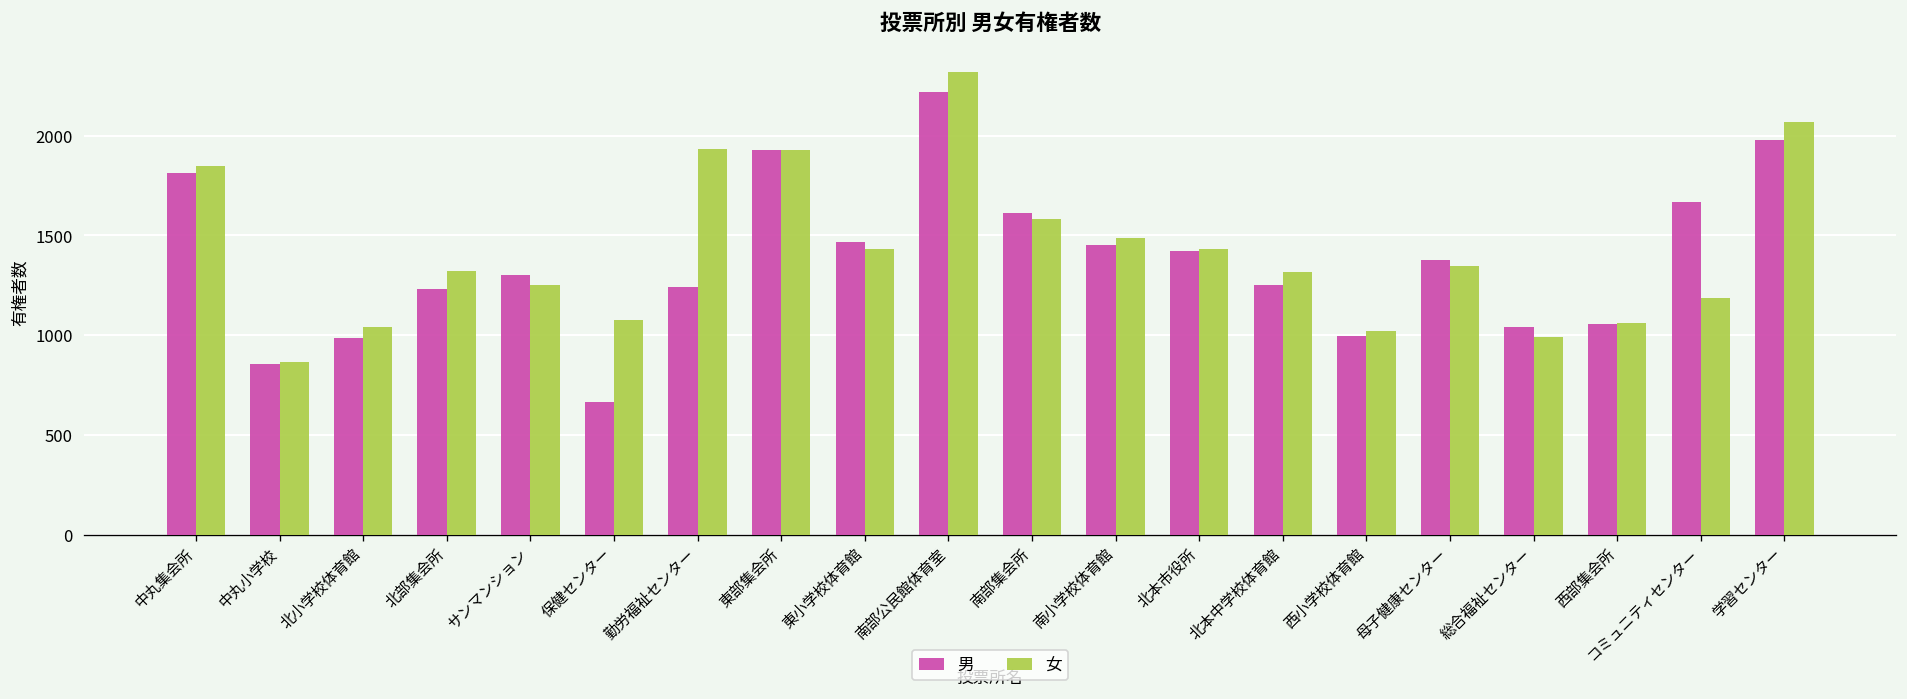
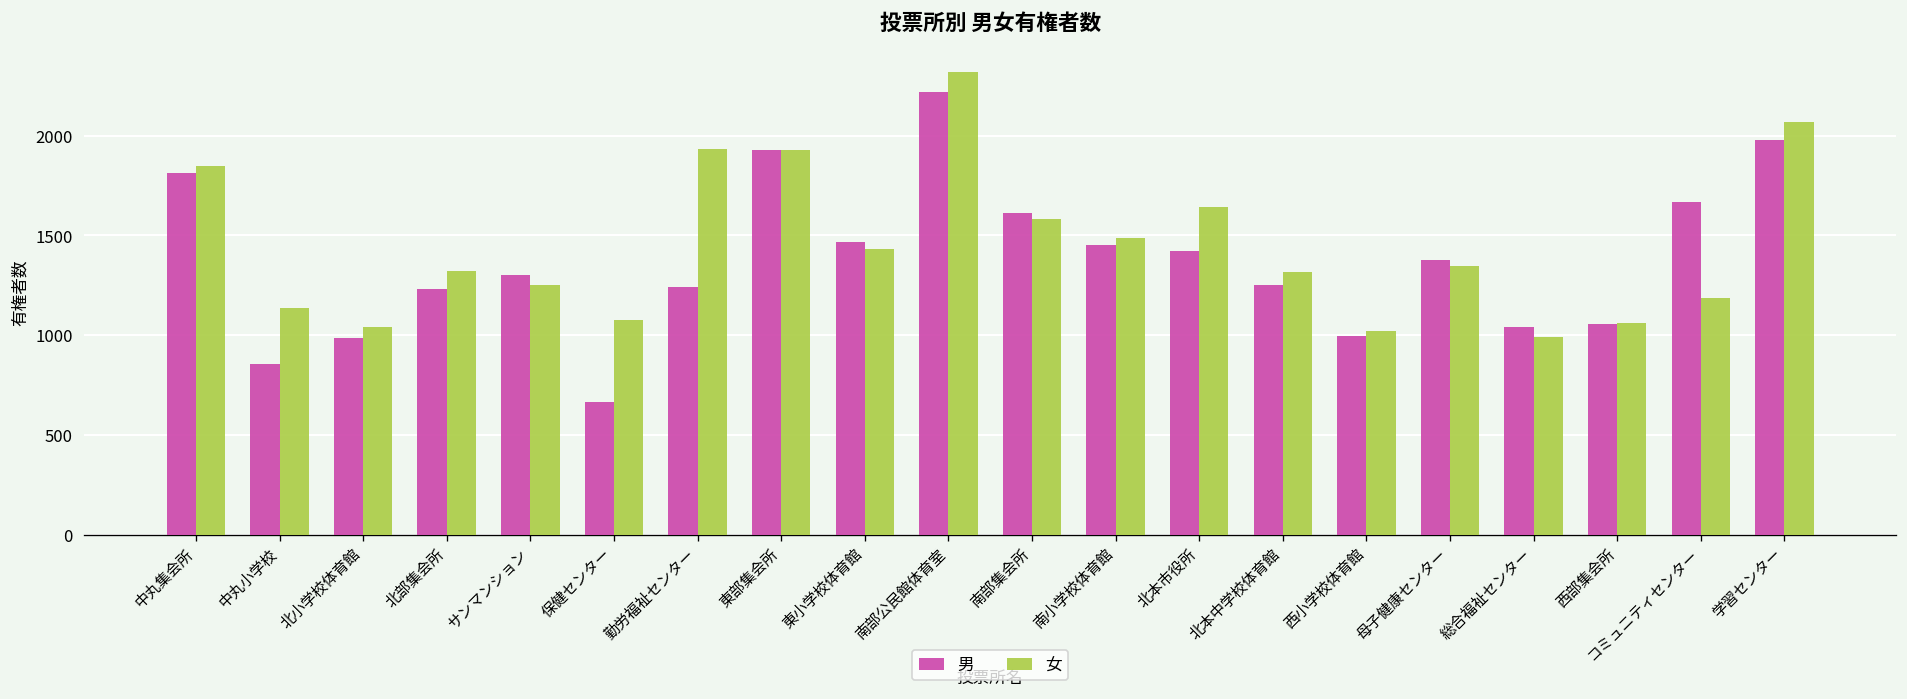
女, 中丸小学校: 870 -> 1140
女, 北本市役所: 1430 -> 1640
